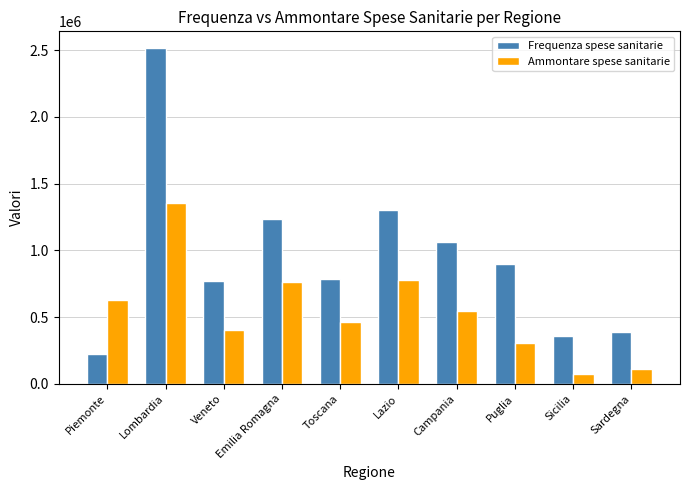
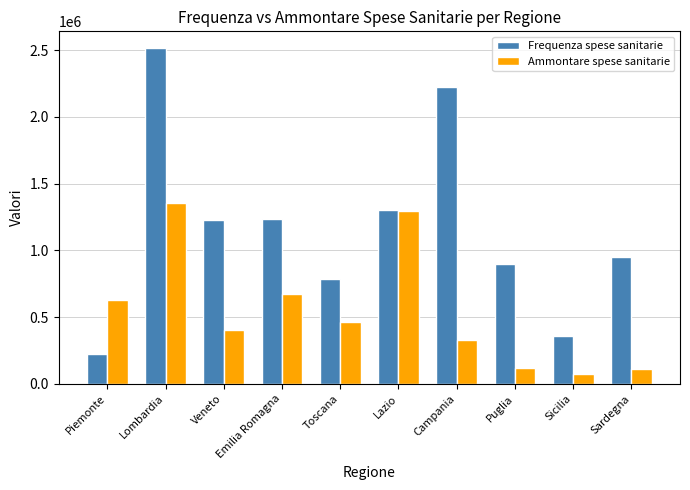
Frequenza spese sanitarie, Veneto: 770000 -> 1230000
Ammontare spese sanitarie, Emilia Romagna: 760000 -> 670000
Ammontare spese sanitarie, Lazio: 780000 -> 1290000
Frequenza spese sanitarie, Campania: 1060000 -> 2230000
Ammontare spese sanitarie, Campania: 540000 -> 330000
Ammontare spese sanitarie, Puglia: 300000 -> 120000
Frequenza spese sanitarie, Sardegna: 390000 -> 950000
